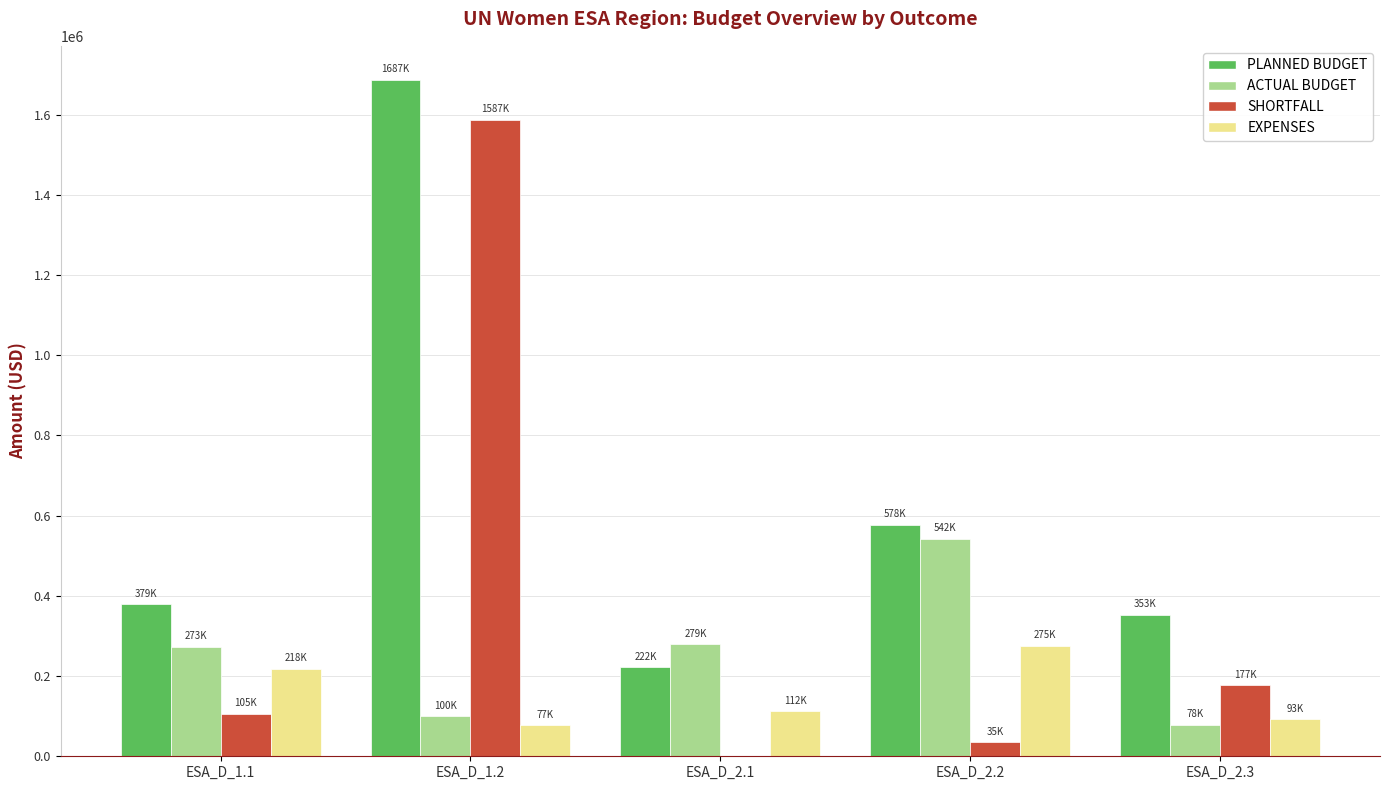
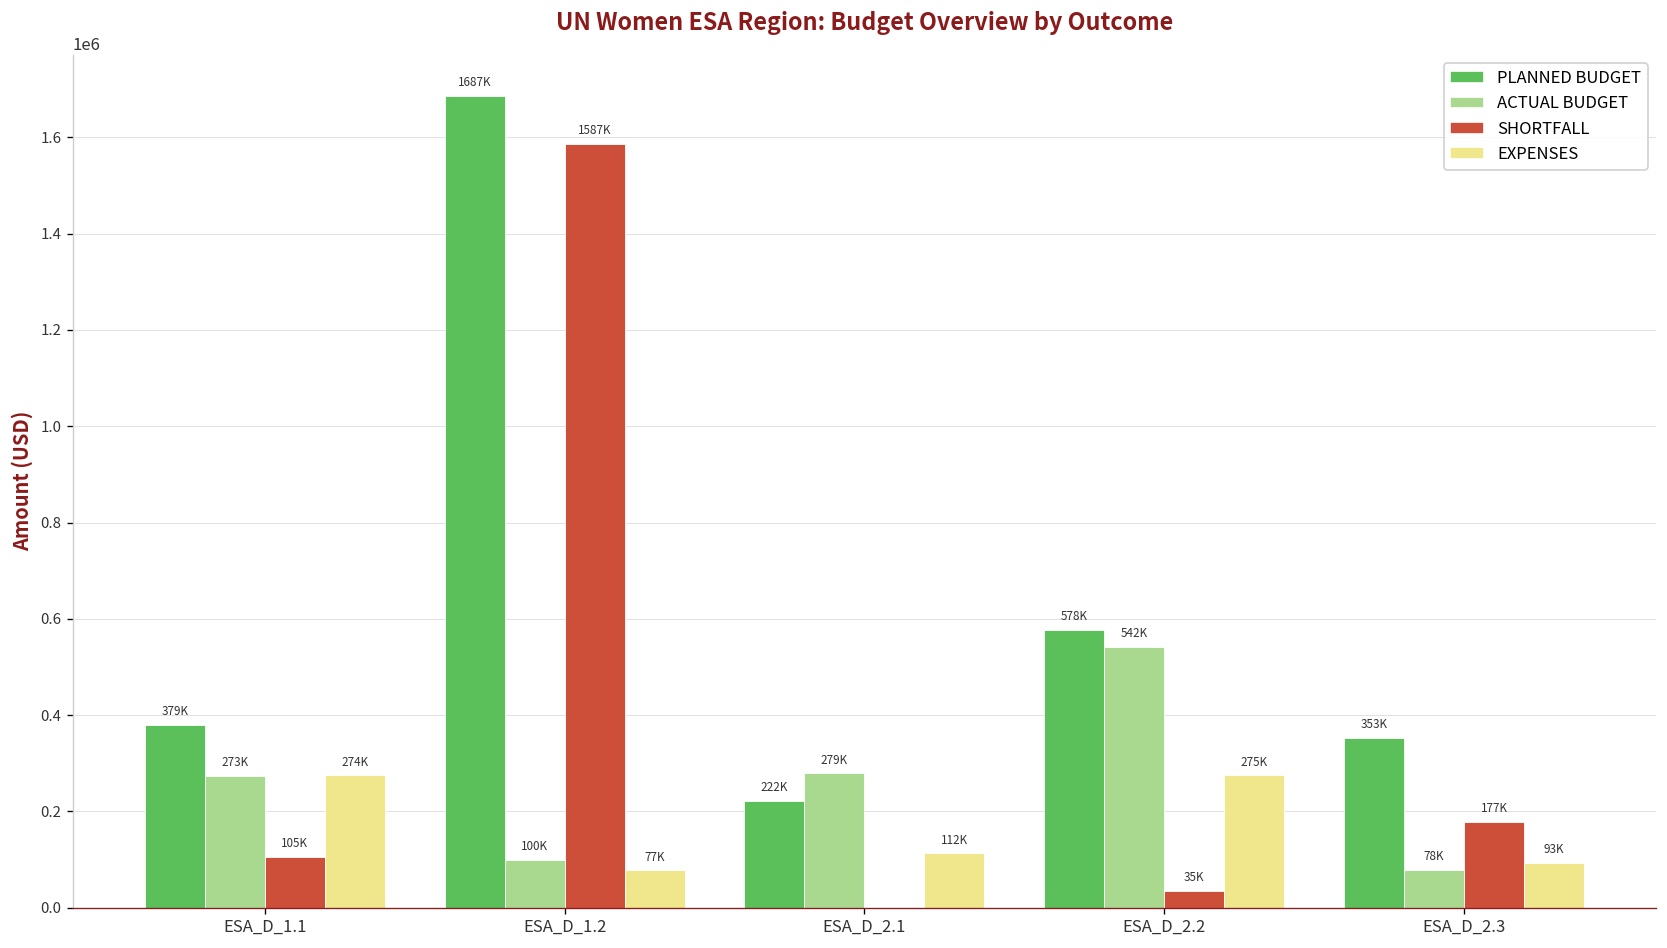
EXPENSES, ESA_D_1.1: 218K -> 274K
